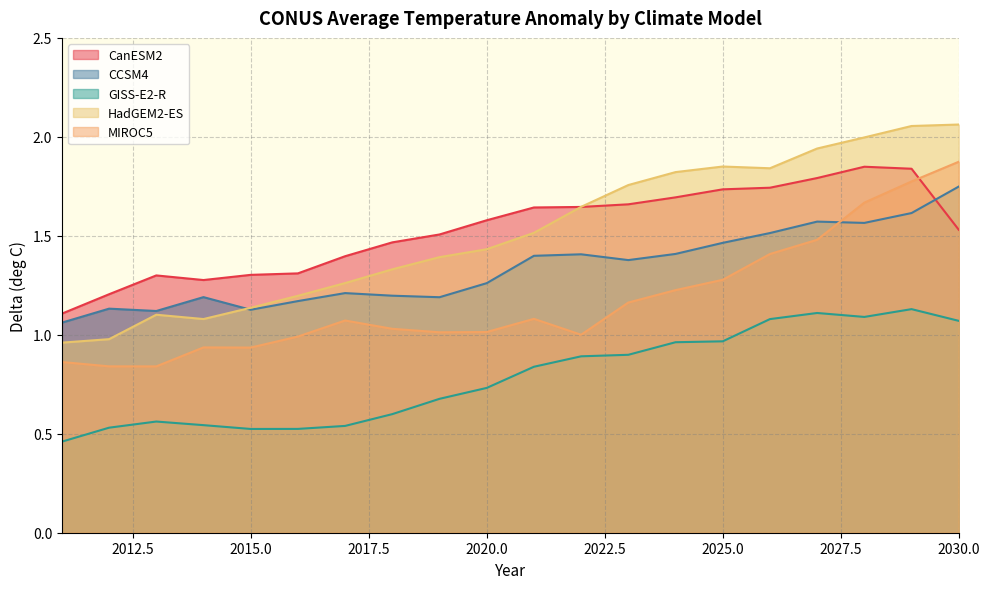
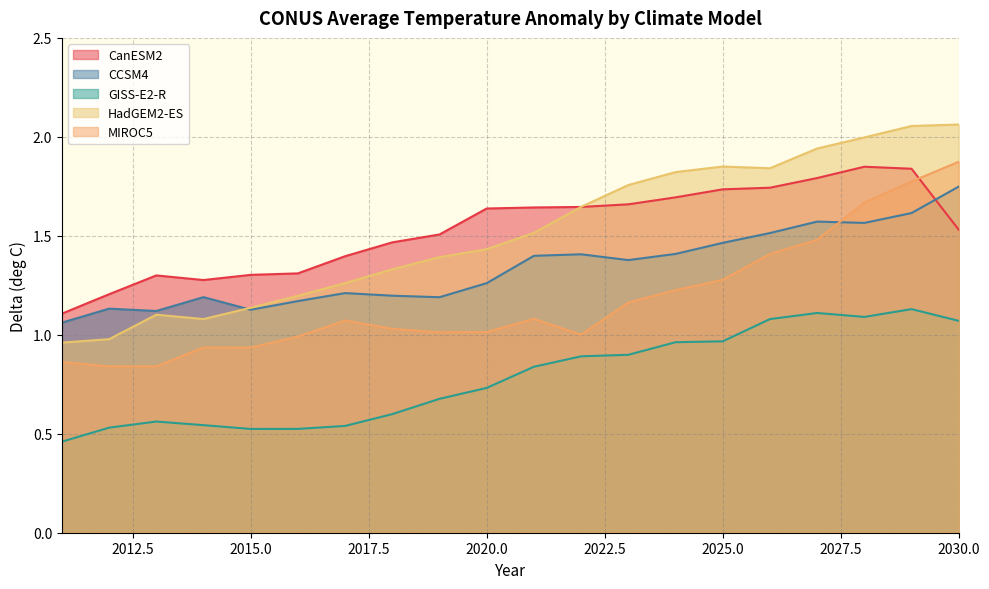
CanESM2, 2020.0: 1.58 -> 1.64
